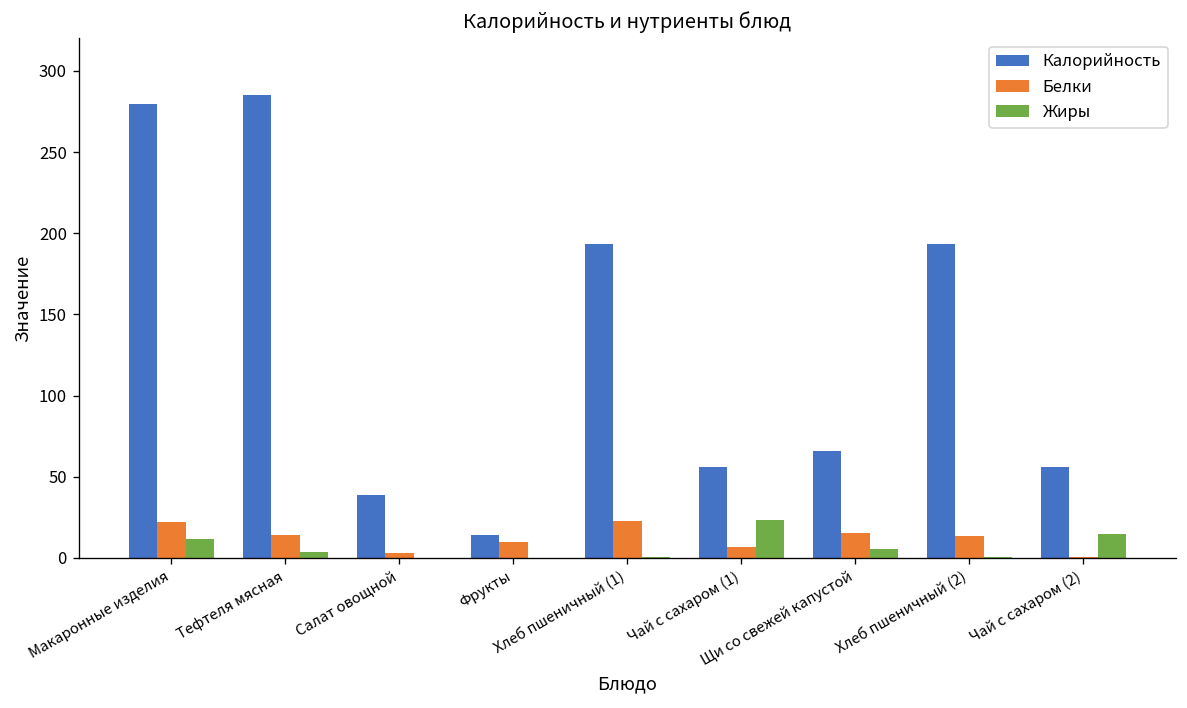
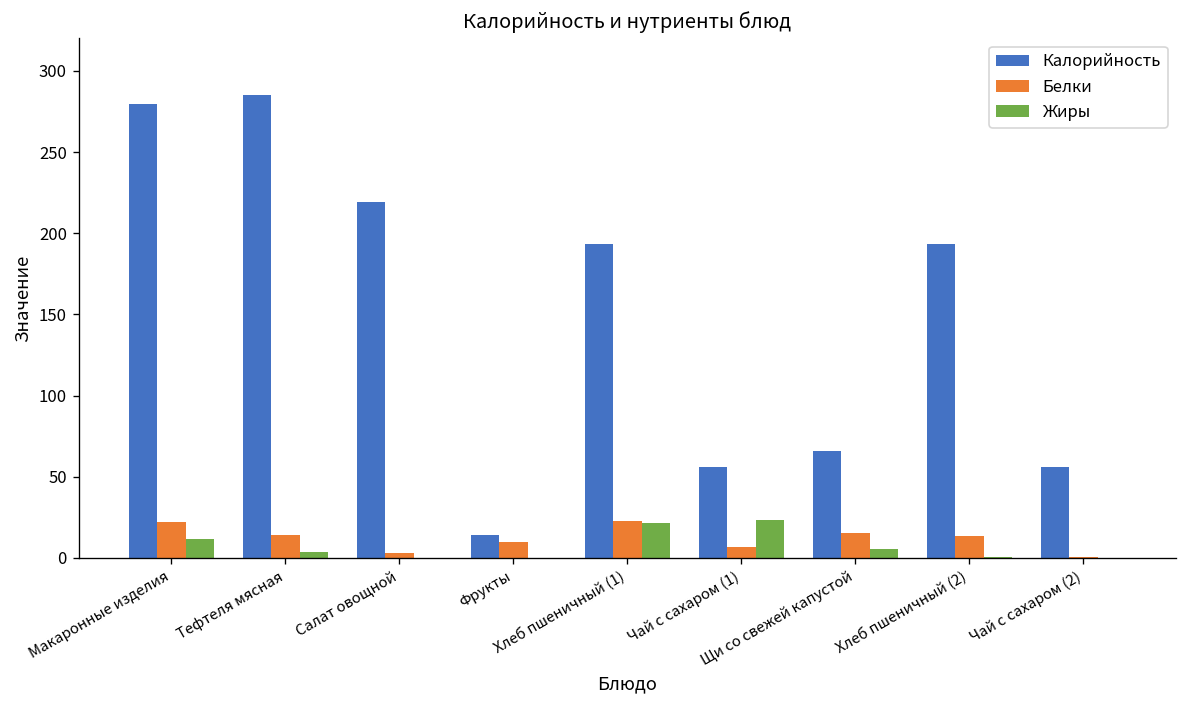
Калорийность, Салат овощной: 39 -> 219
Жиры, Хлеб пшеничный (1): 1 -> 22
Жиры, Чай с сахаром (2): 15 -> 0
